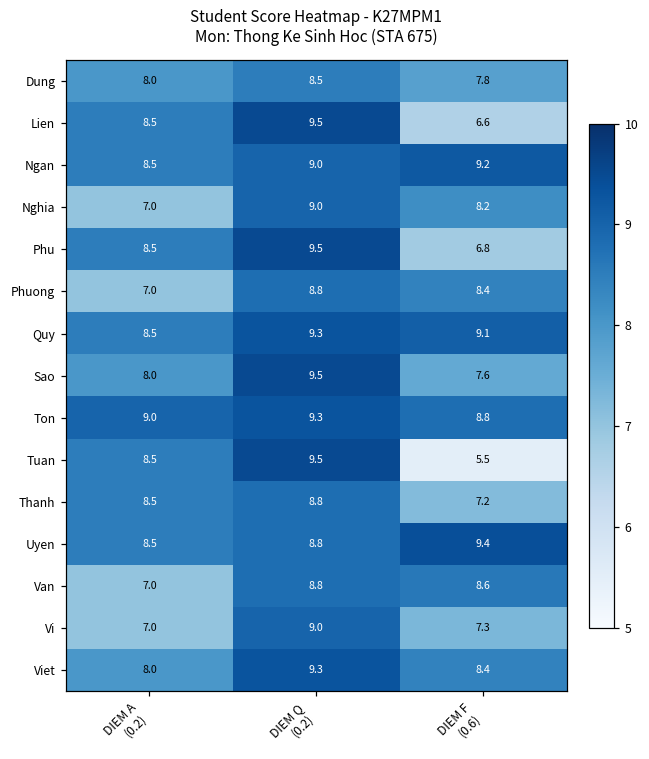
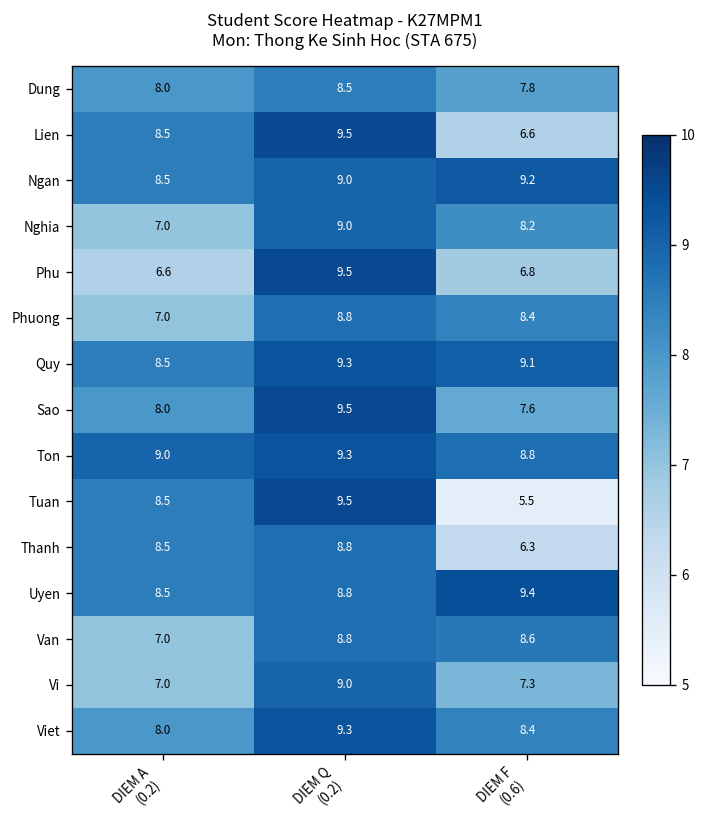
Phu, DIEM A (0.2): 8.5 -> 6.6
Thanh, DIEM F (0.6): 7.2 -> 6.3
